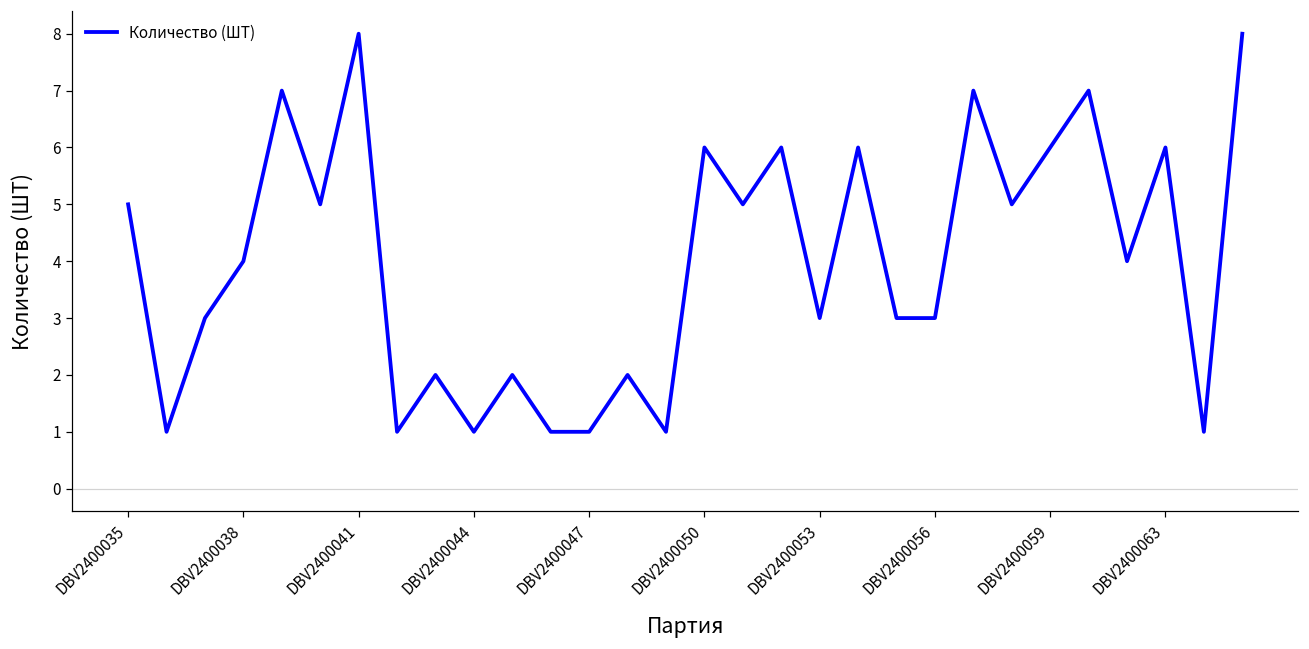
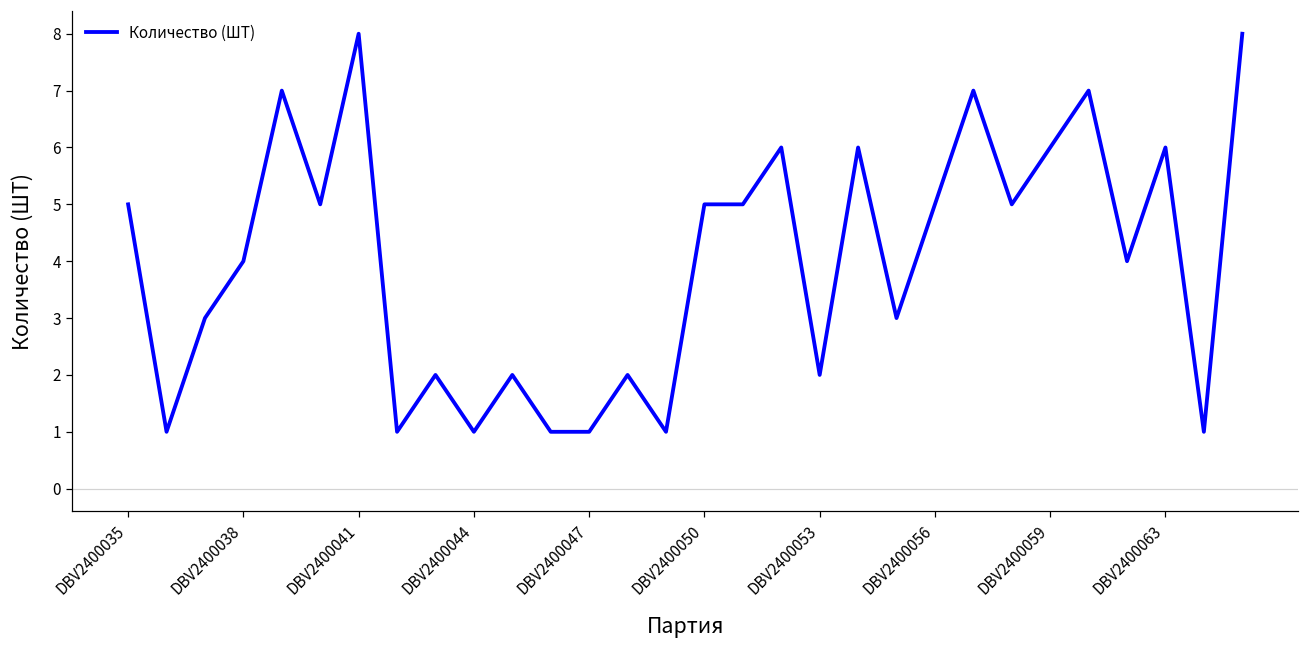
DBV2400050: 6 -> 5
DBV2400053: 3 -> 2
DBV2400056: 3 -> 5
